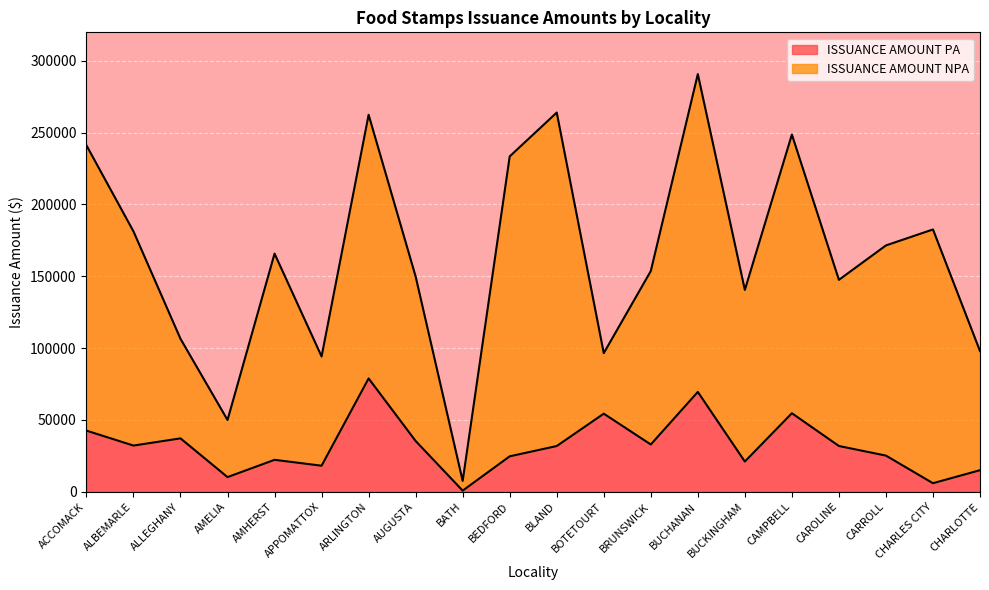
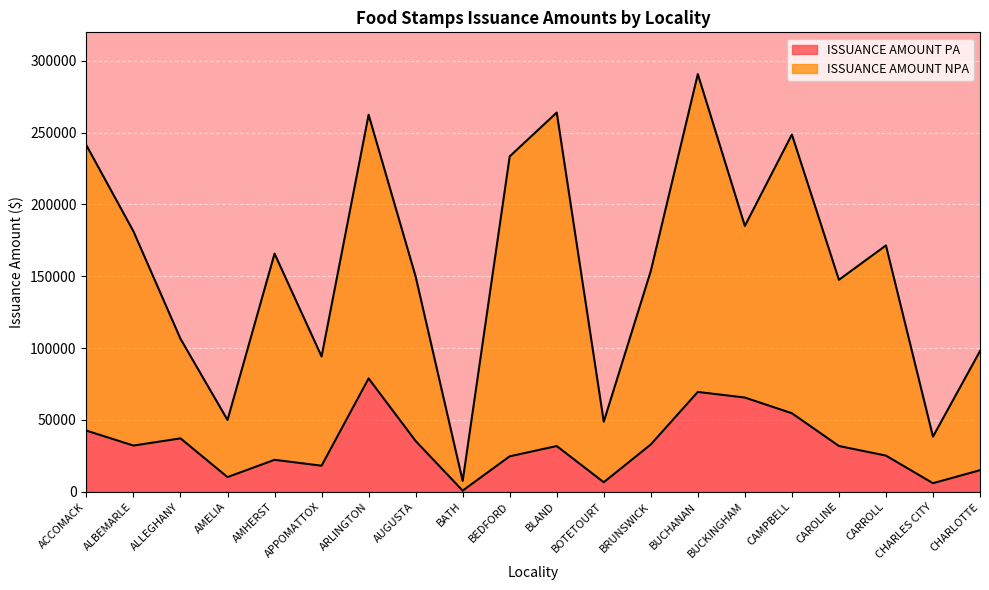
ISSUANCE AMOUNT PA, BOTETOURT: 54000 -> 7000
ISSUANCE AMOUNT PA, BUCKINGHAM: 21000 -> 66000
ISSUANCE AMOUNT NPA, CHARLES CITY: 177000 -> 32000
